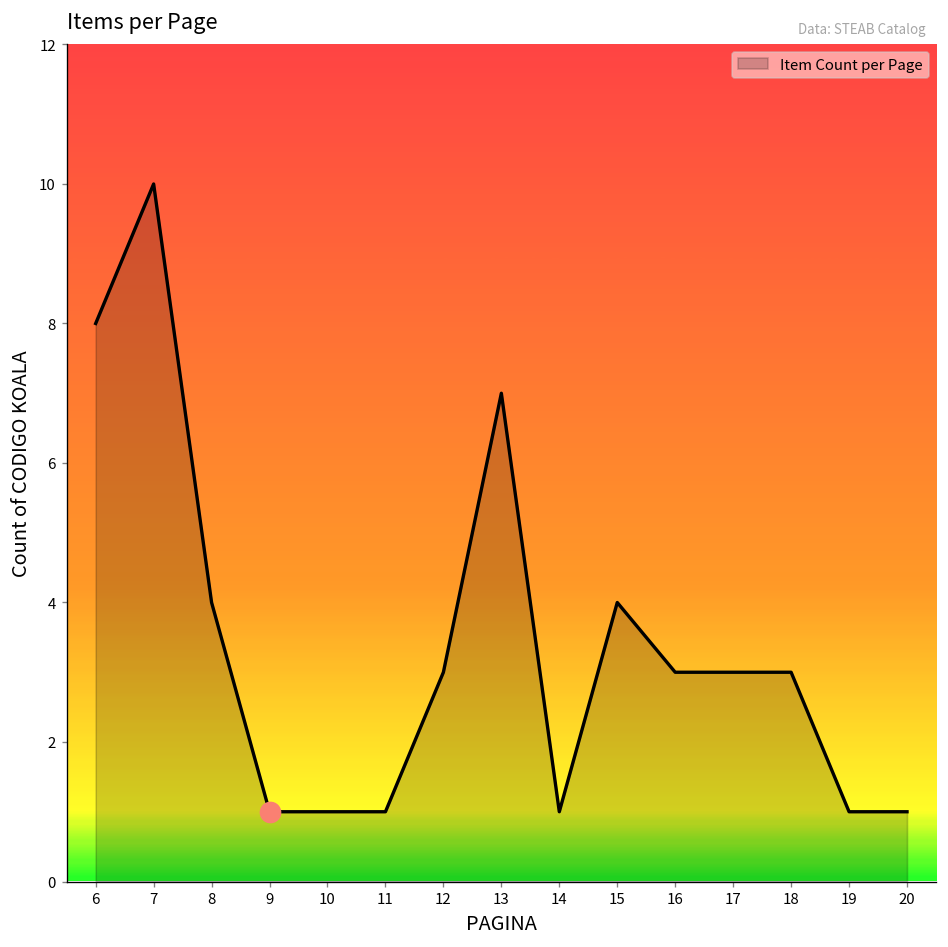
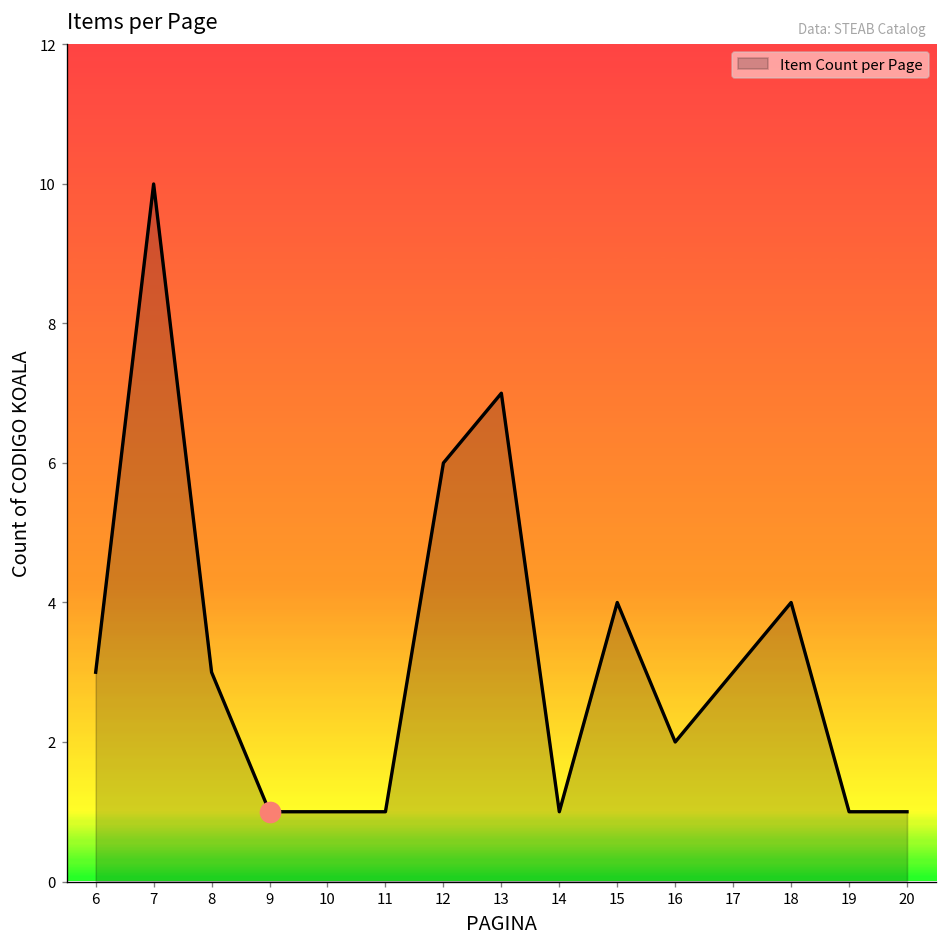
Item Count per Page, 6: 8 -> 3
Item Count per Page, 8: 4 -> 3
Item Count per Page, 12: 3 -> 6
Item Count per Page, 16: 3 -> 2
Item Count per Page, 18: 3 -> 4
